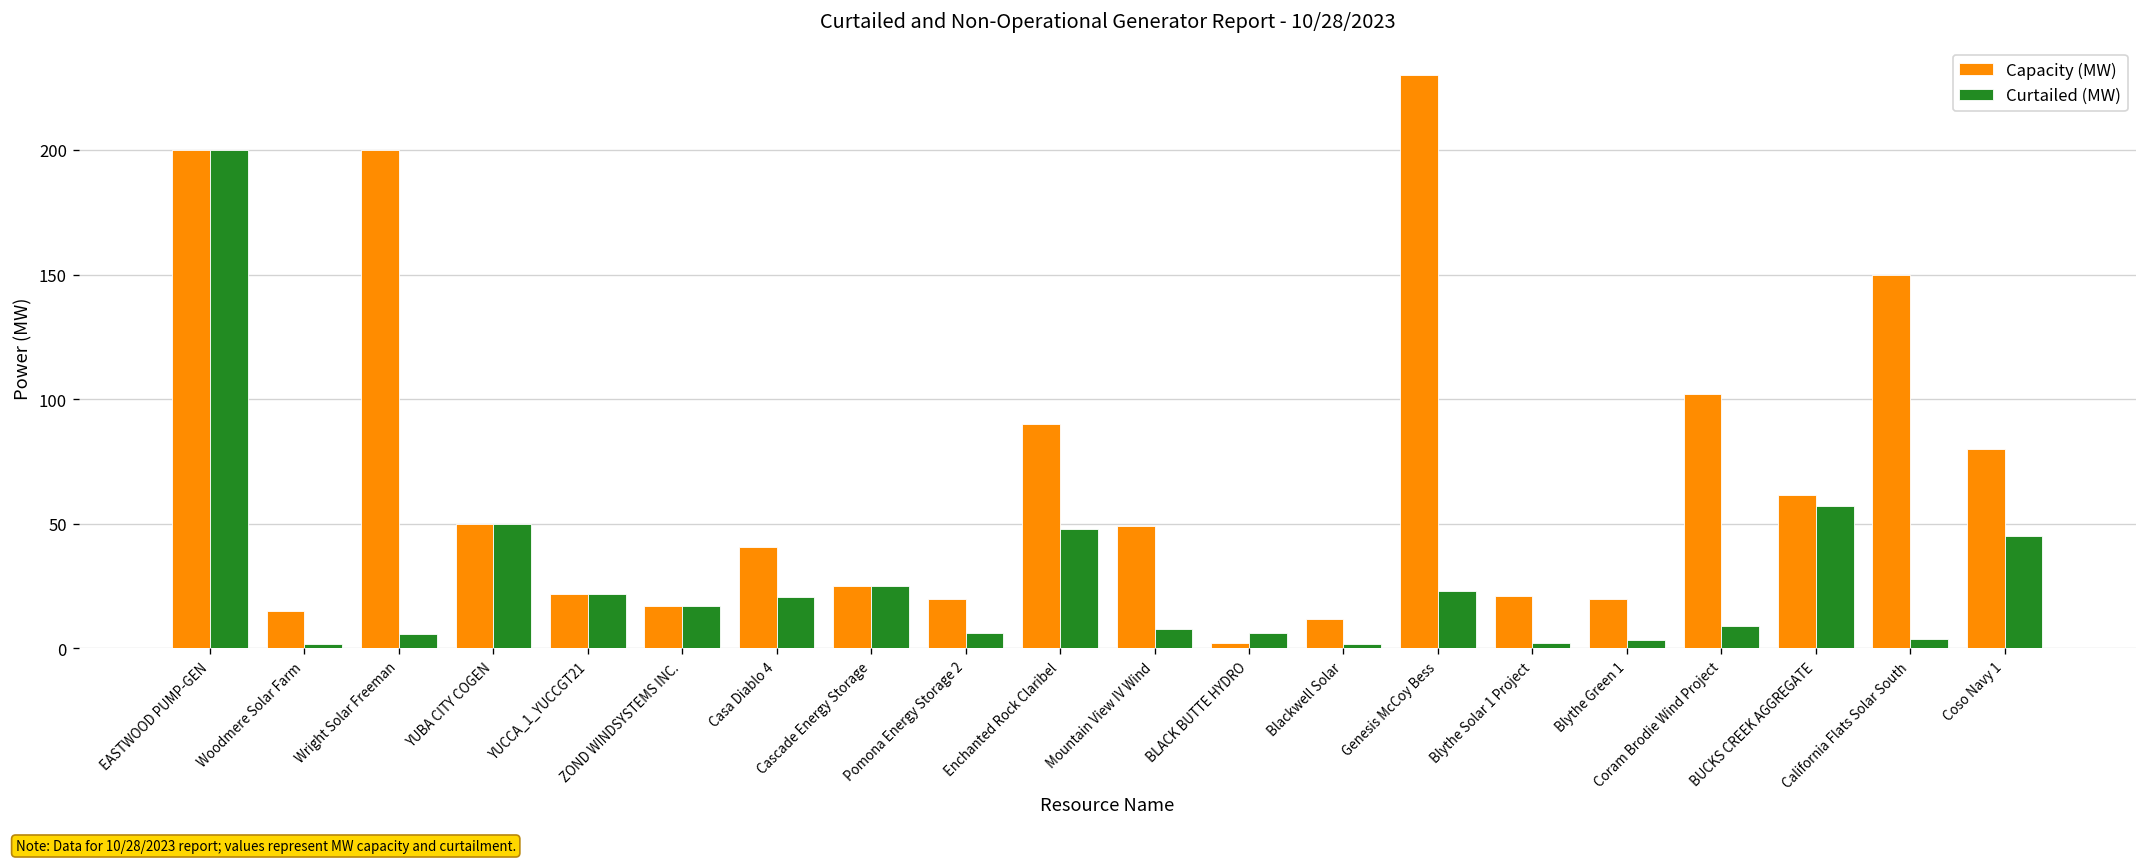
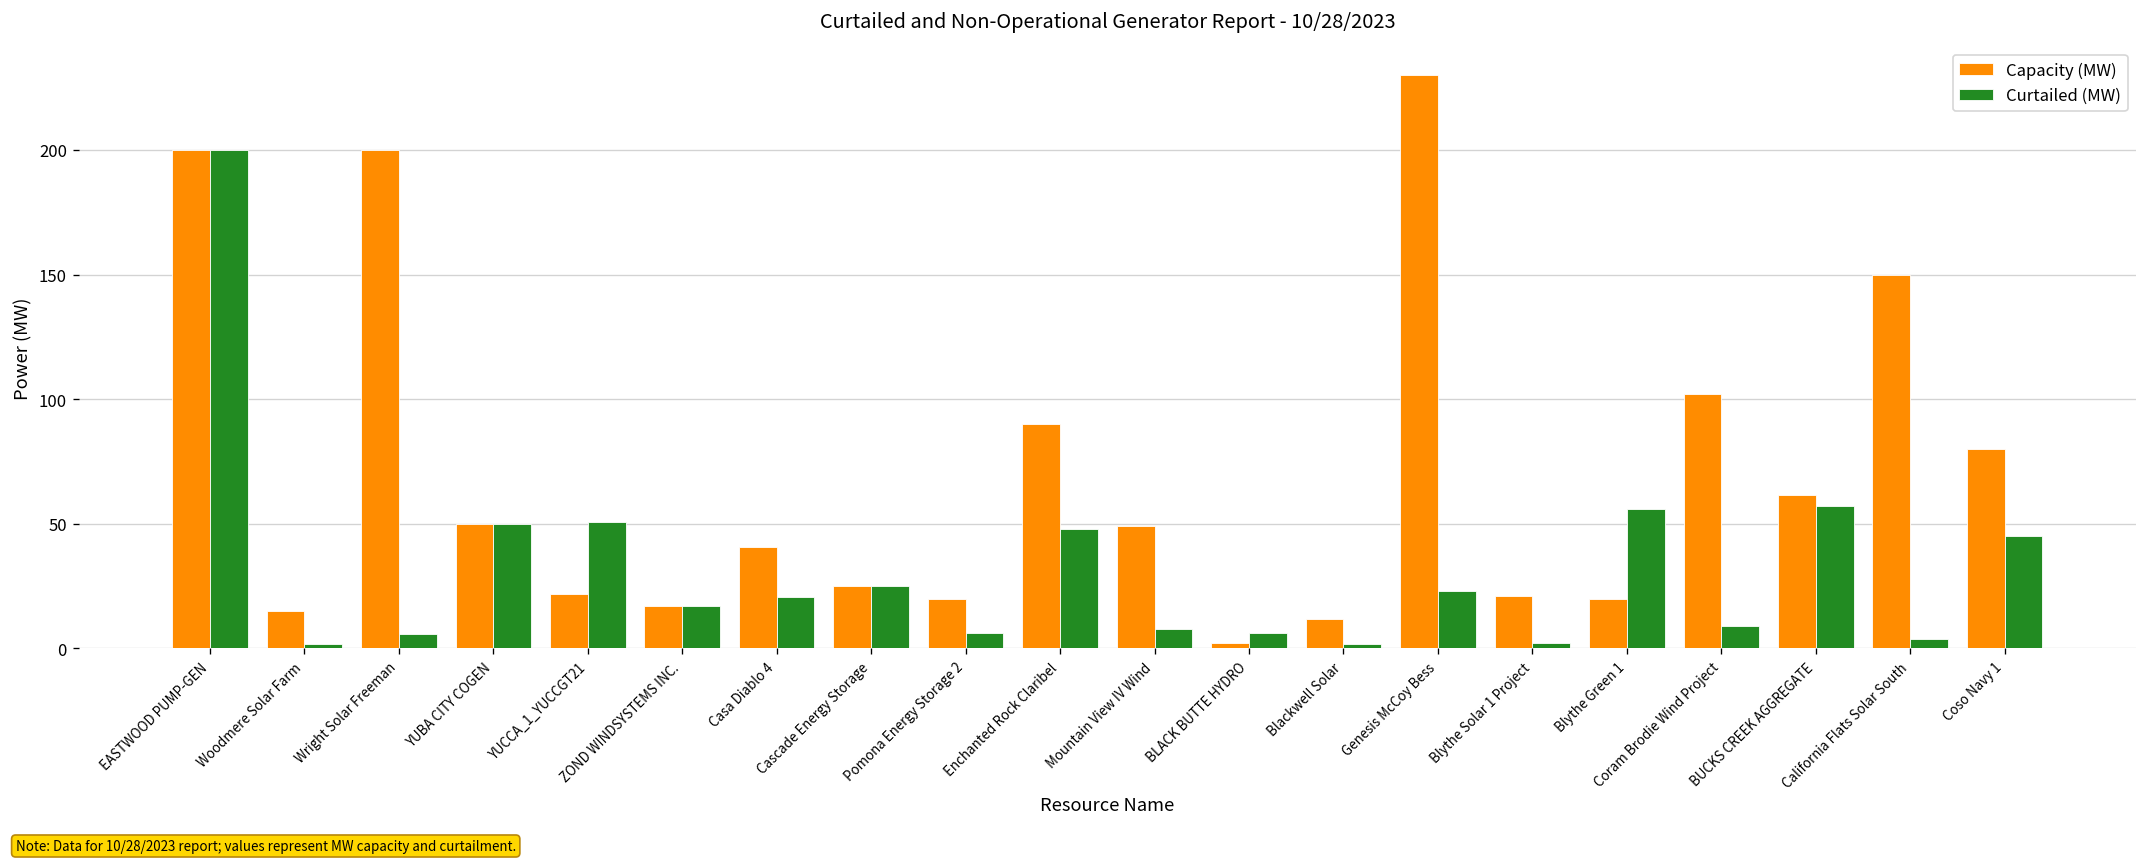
Curtailed (MW), YUCCA_1_YUCCGT21: 22 -> 51
Curtailed (MW), Blythe Green 1: 4 -> 56
